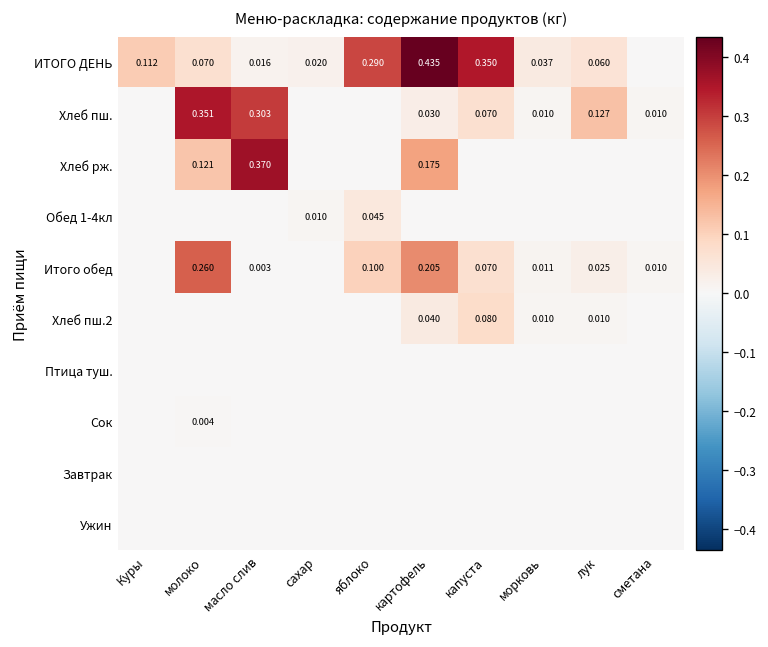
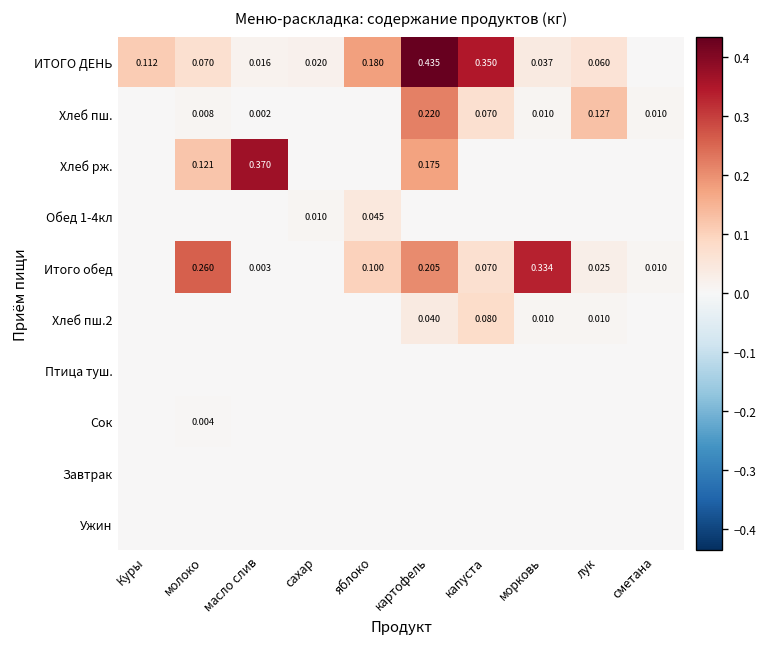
ИТОГО ДЕНЬ, яблоко: 0.290 -> 0.180
Хлеб пш., молоко: 0.351 -> 0.008
Хлеб пш., масло слив: 0.303 -> 0.002
Хлеб пш., картофель: 0.030 -> 0.220
Итого обед, морковь: 0.011 -> 0.334
